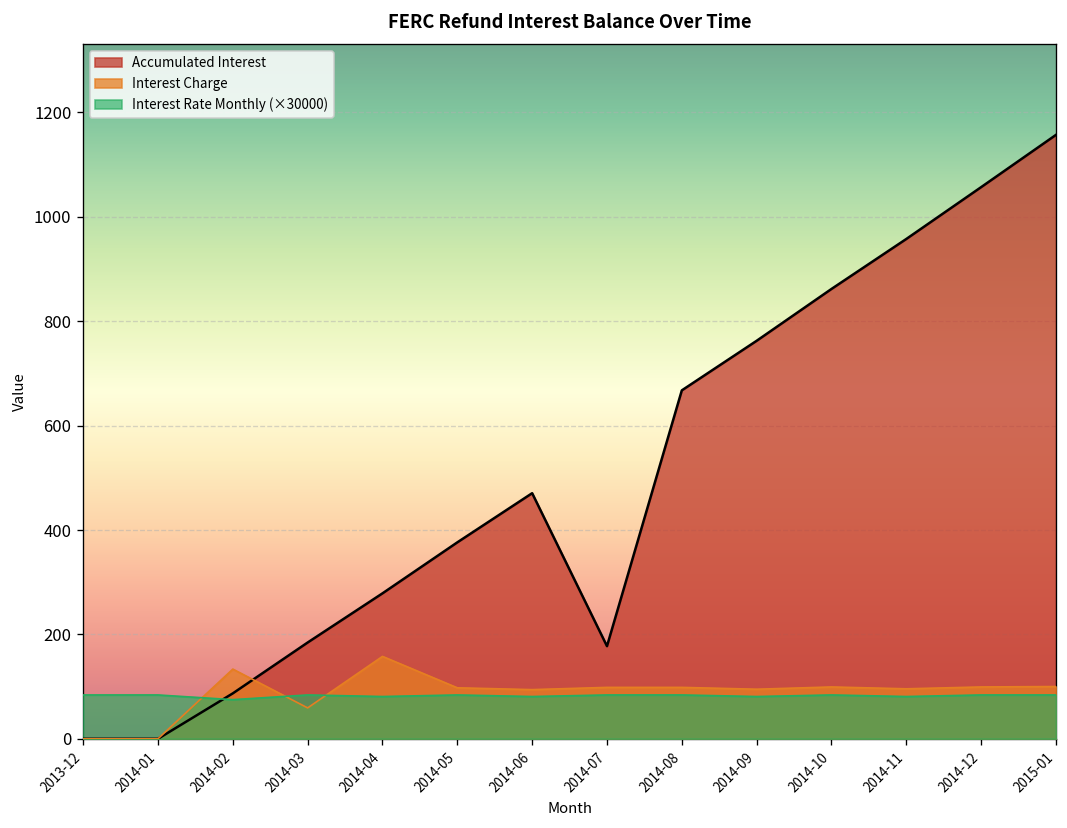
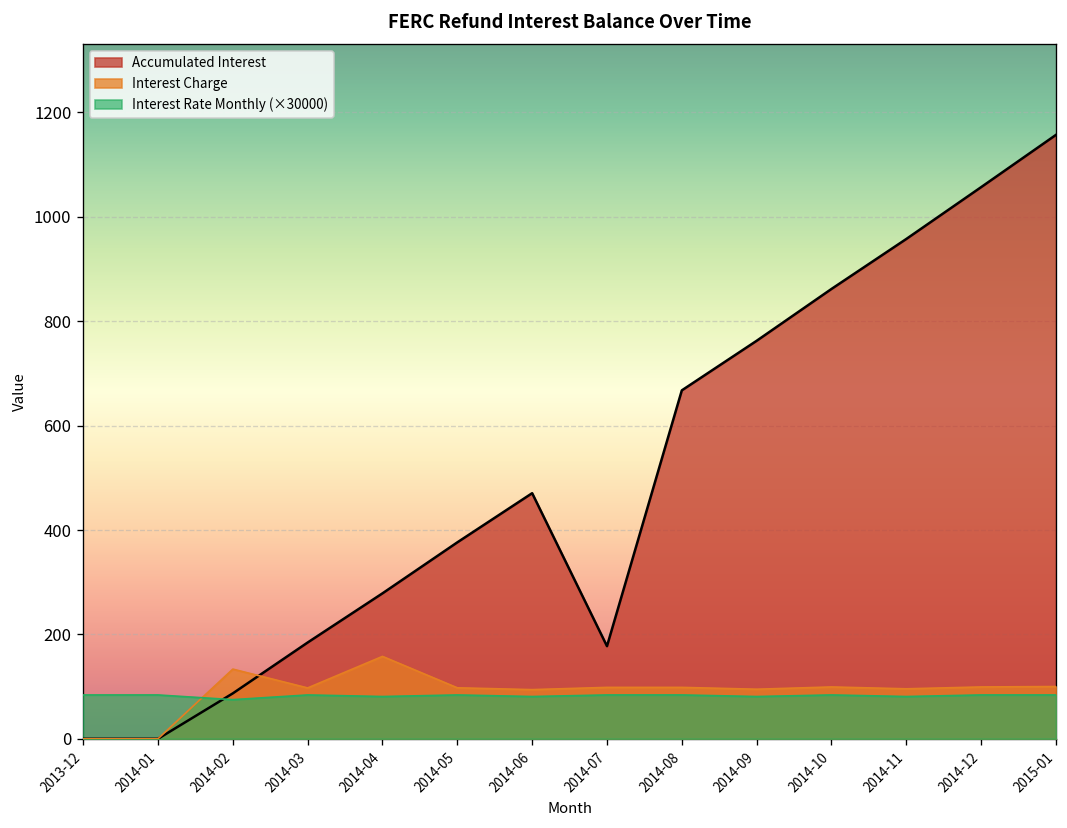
Interest Charge, 2014-03: 60 -> 100
